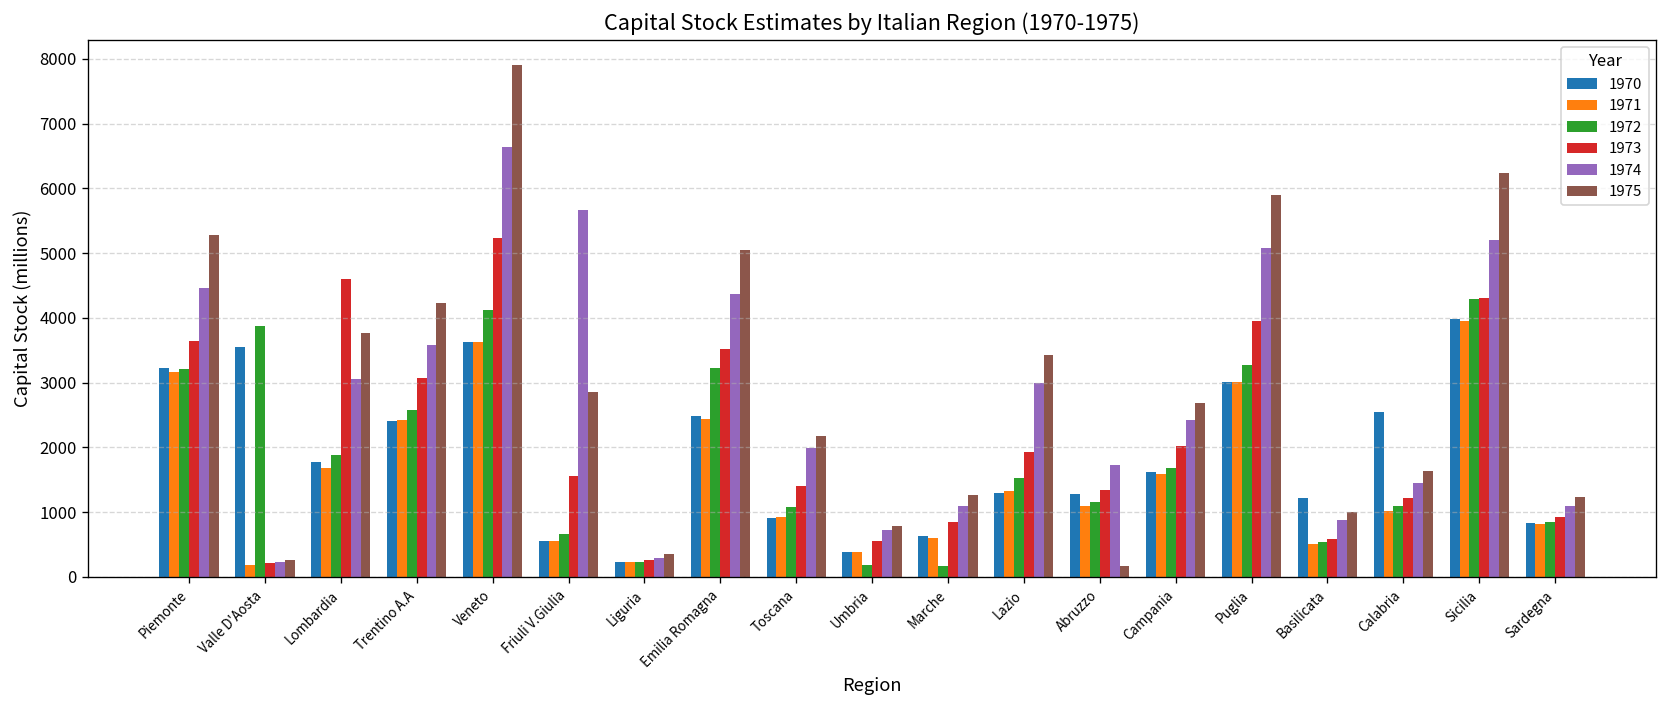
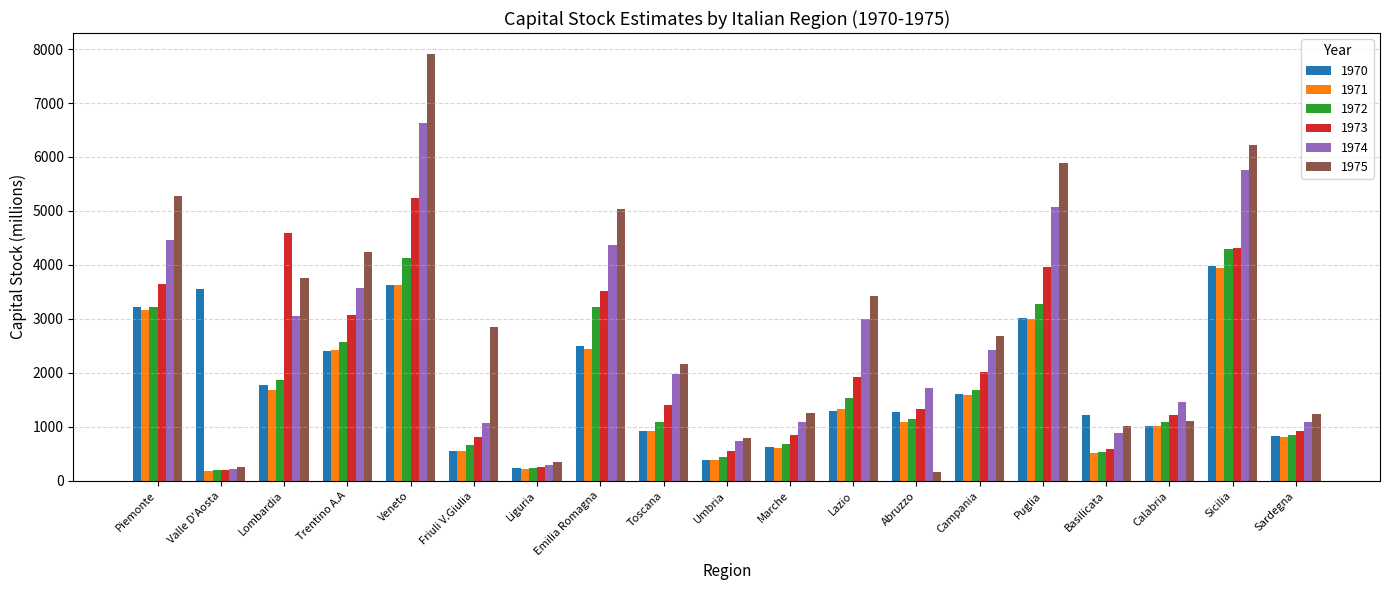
1972, Valle D'Aosta: 3900 -> 200
1973, Friuli V.Giulia: 1600 -> 800
1974, Friuli V.Giulia: 5700 -> 1100
1972, Umbria: 200 -> 400
1972, Marche: 200 -> 700
1970, Calabria: 2600 -> 1000
1975, Calabria: 1600 -> 1100
1974, Sicilia: 5200 -> 5800
